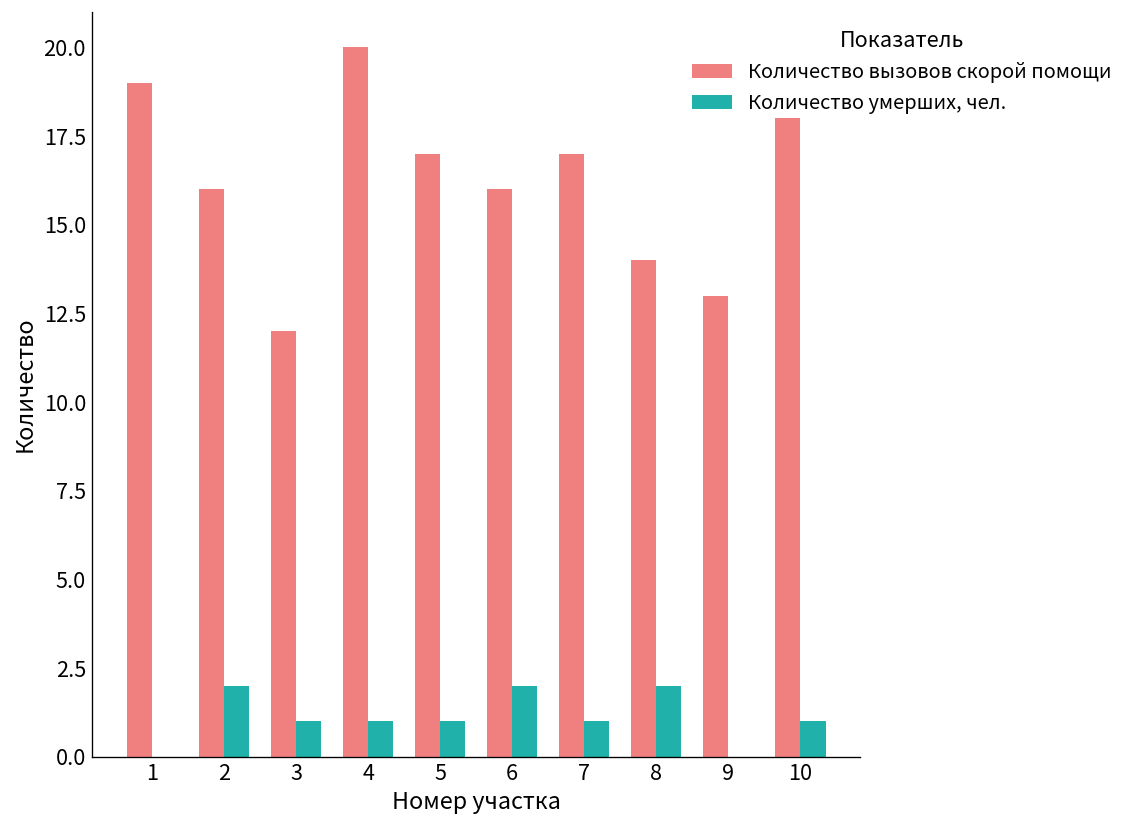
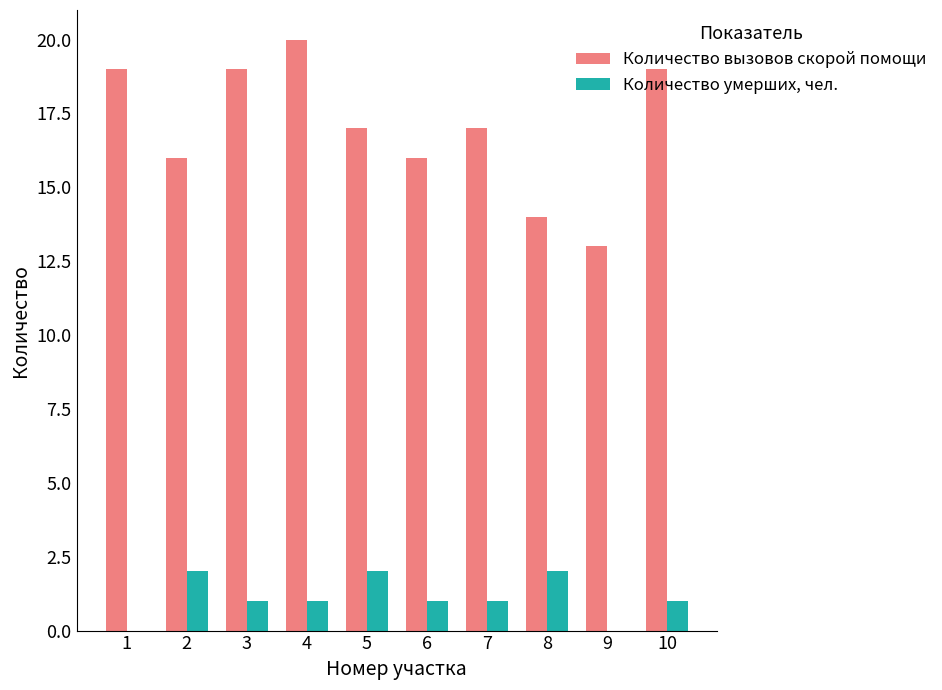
Количество вызовов скорой помощи, 3: 12 -> 19
Количество умерших, чел., 5: 1 -> 2
Количество умерших, чел., 6: 2 -> 1
Количество вызовов скорой помощи, 10: 18 -> 19
